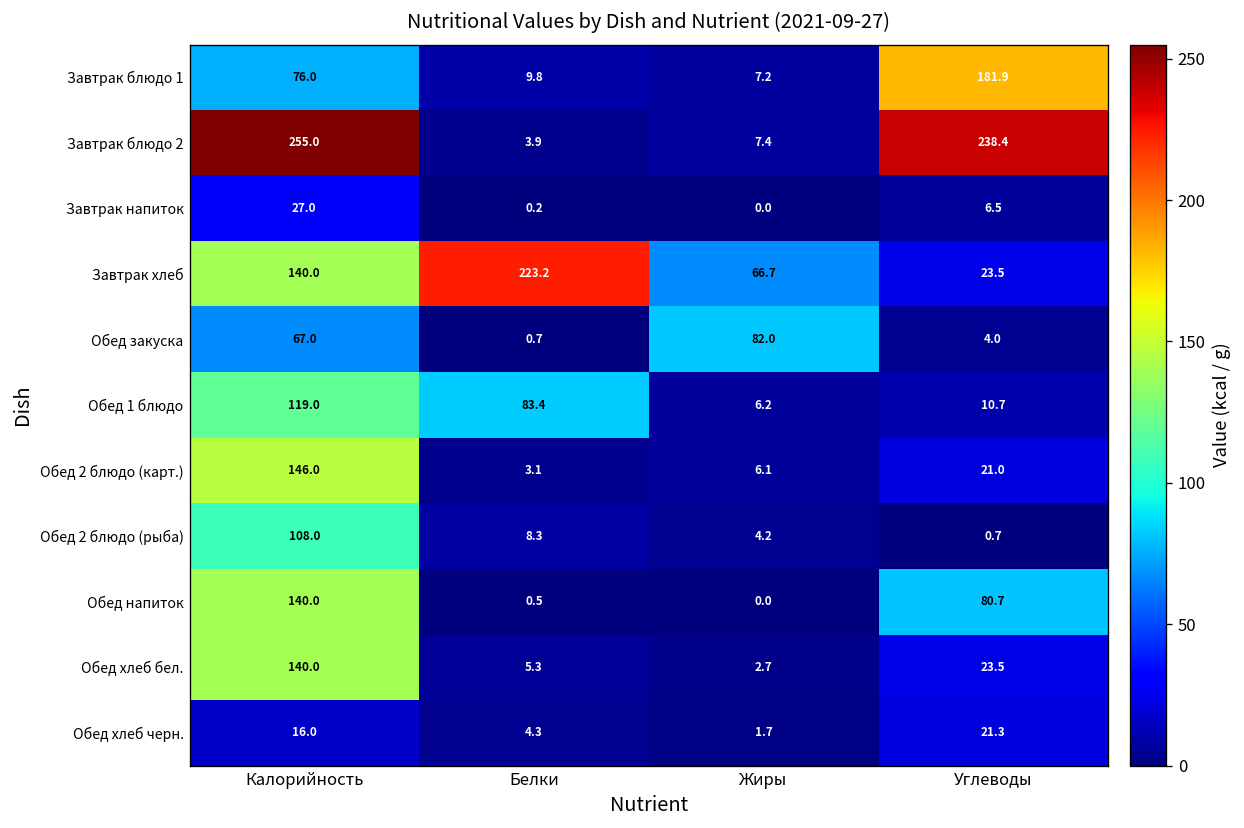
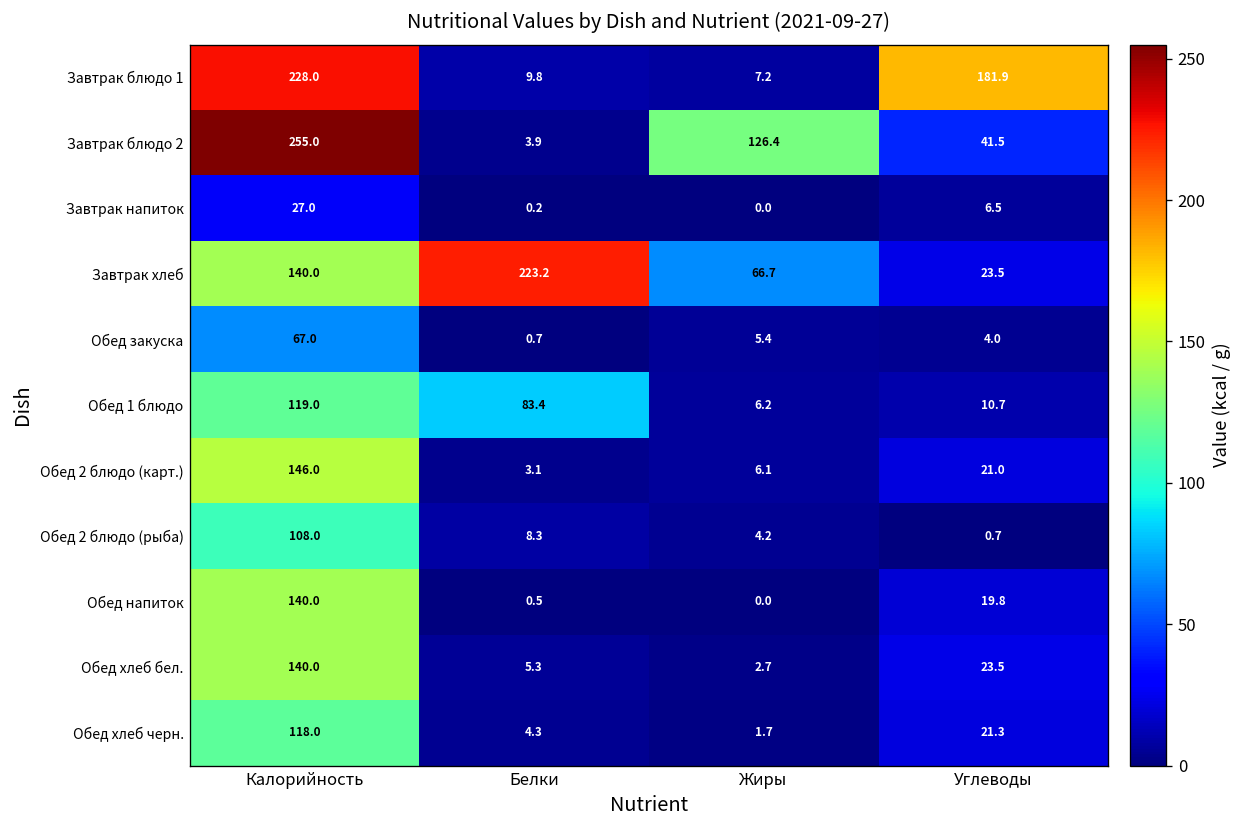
Завтрак блюдо 1, Калорийность: 76.0 -> 228.0
Завтрак блюдо 2, Жиры: 7.4 -> 126.4
Завтрак блюдо 2, Углеводы: 238.4 -> 41.5
Обед закуска, Жиры: 82.0 -> 5.4
Обед напиток, Углеводы: 80.7 -> 19.8
Обед хлеб черн., Калорийность: 16.0 -> 118.0
